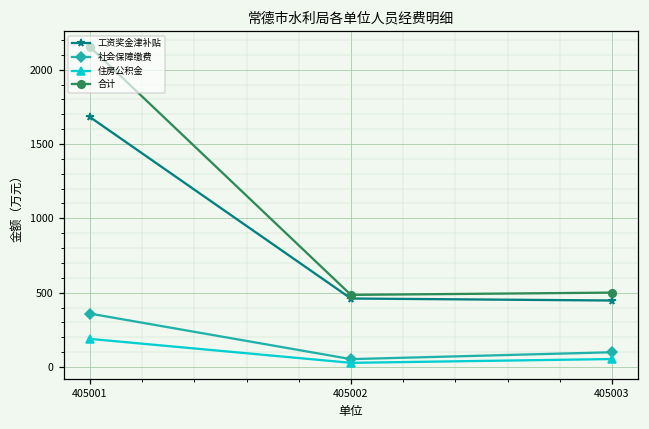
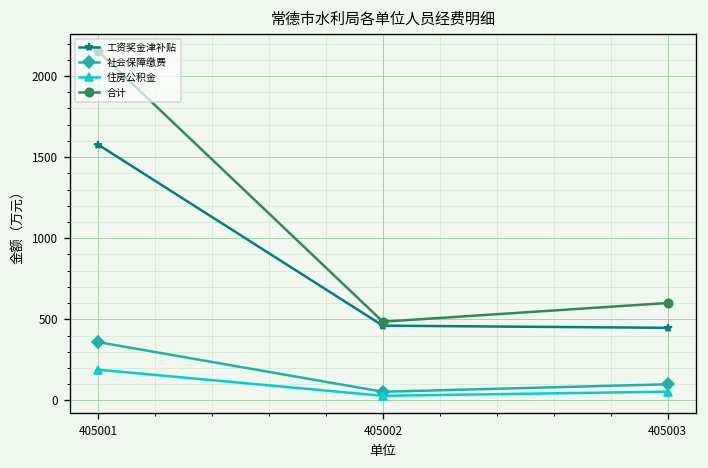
工资奖金津补贴, 405001: 1680 -> 1580
合计, 405003: 500 -> 600
